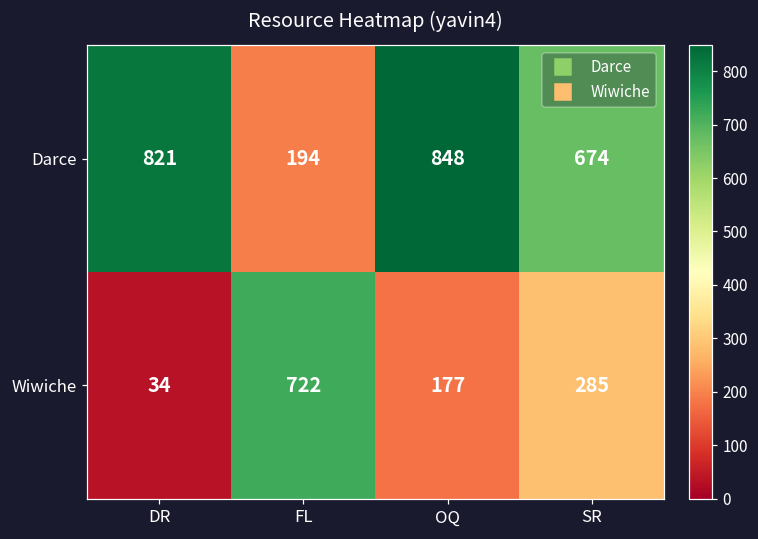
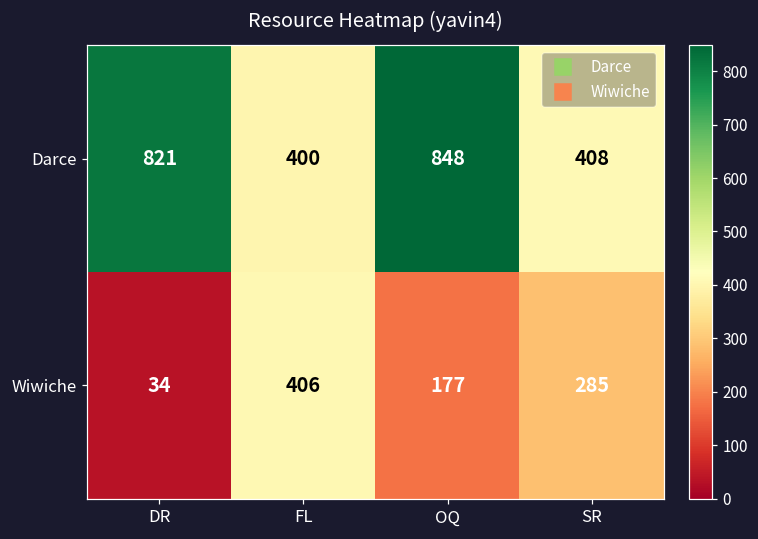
Darce, FL: 194 -> 400
Darce, SR: 674 -> 408
Wiwiche, FL: 722 -> 406
